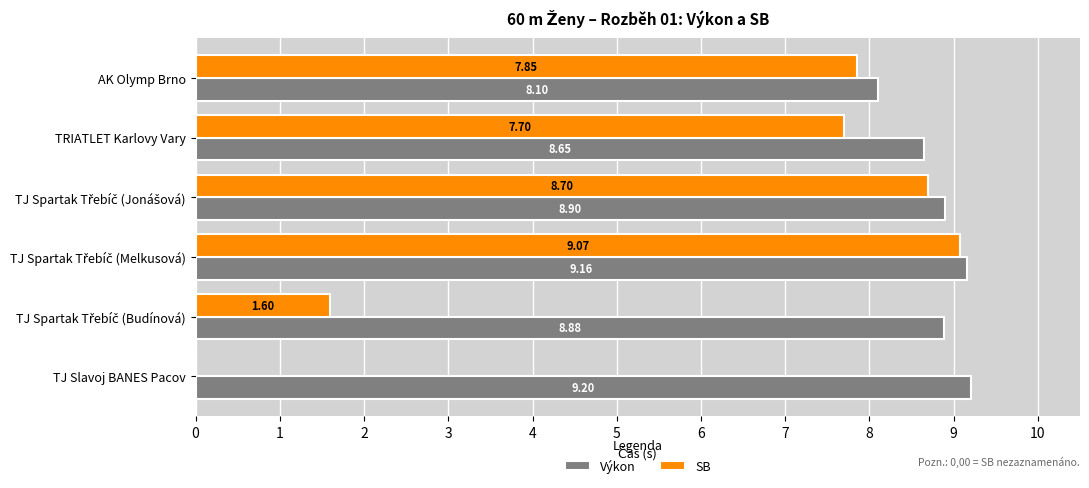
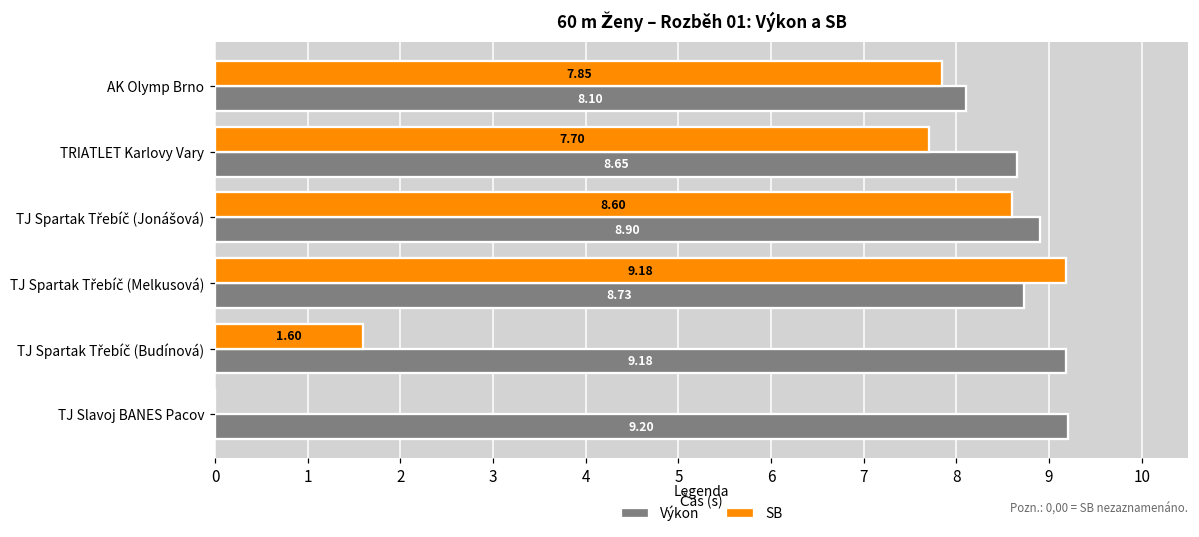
SB, TJ Spartak Třebíč (Jonášová): 8.70 -> 8.60
SB, TJ Spartak Třebíč (Melkusová): 9.07 -> 9.18
Výkon, TJ Spartak Třebíč (Melkusová): 9.16 -> 8.73
Výkon, TJ Spartak Třebíč (Budínová): 8.88 -> 9.18
